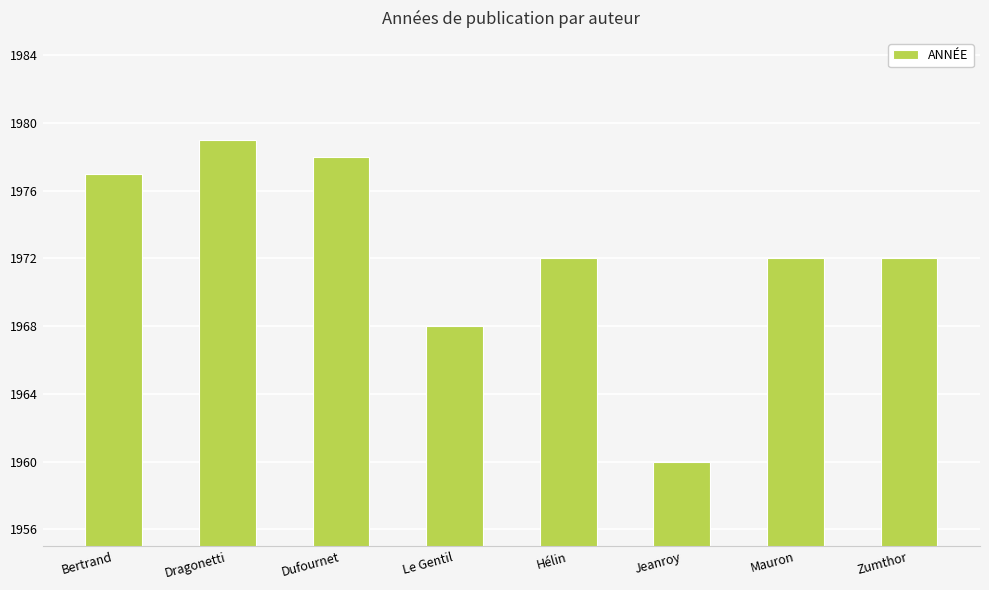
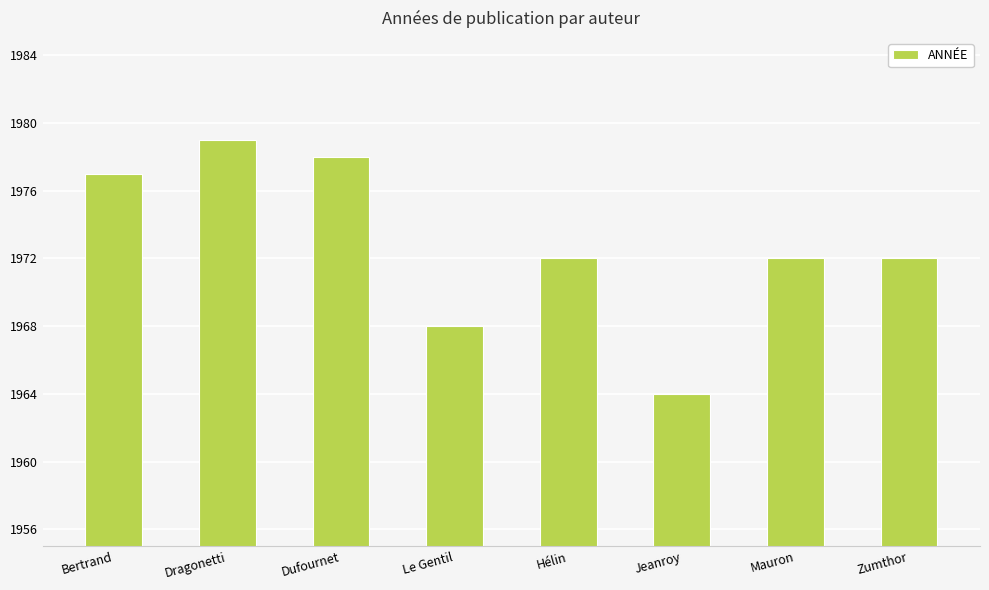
Jeanroy: 1960 -> 1964
